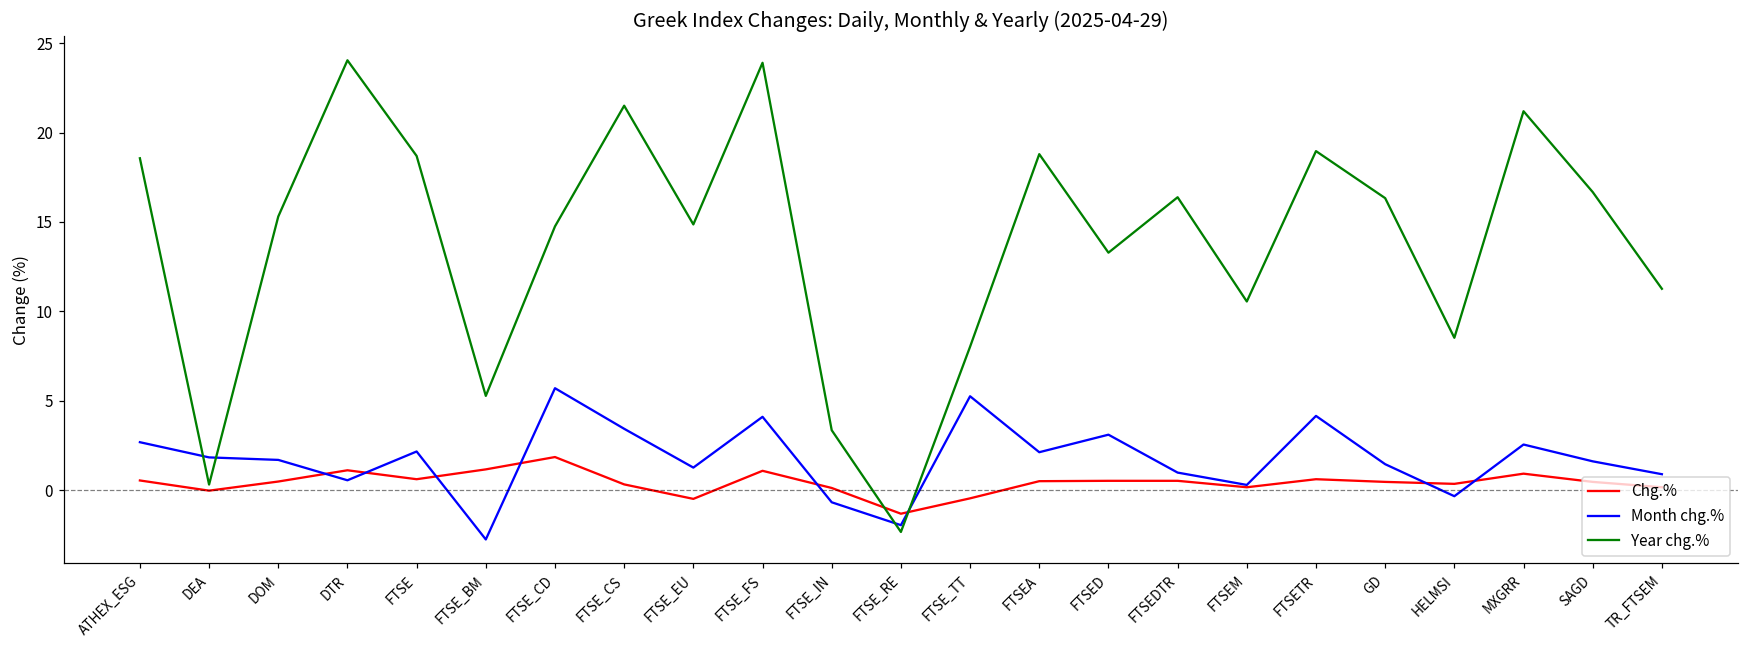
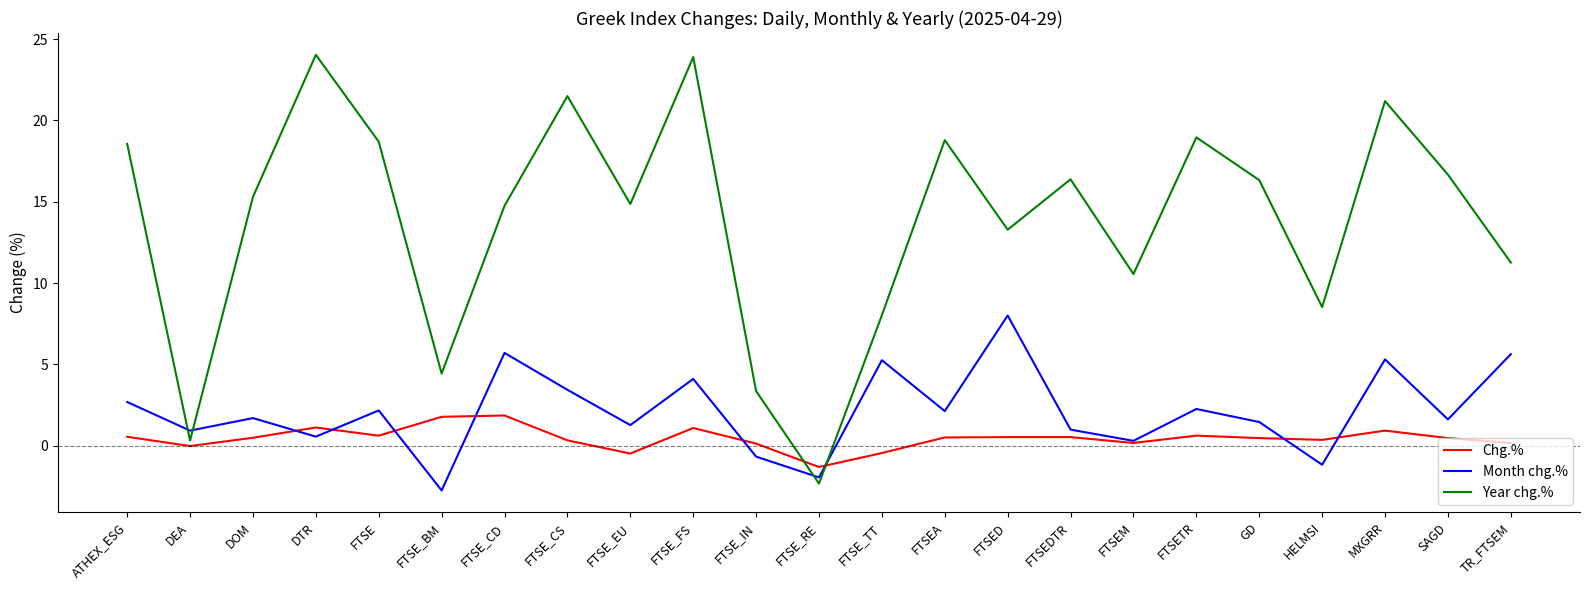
Month chg.%, DEA: 1.8 -> 0.9
Chg.%, FTSE_BM: 1.2 -> 1.8
Year chg.%, FTSE_BM: 5.3 -> 4.4
Month chg.%, FTSED: 3.1 -> 8.0
Month chg.%, FTSETR: 4.2 -> 2.3
Month chg.%, HELMSI: -0.3 -> -1.2
Month chg.%, MXGRR: 2.6 -> 5.3
Month chg.%, TR_FTSEM: 0.9 -> 5.6
